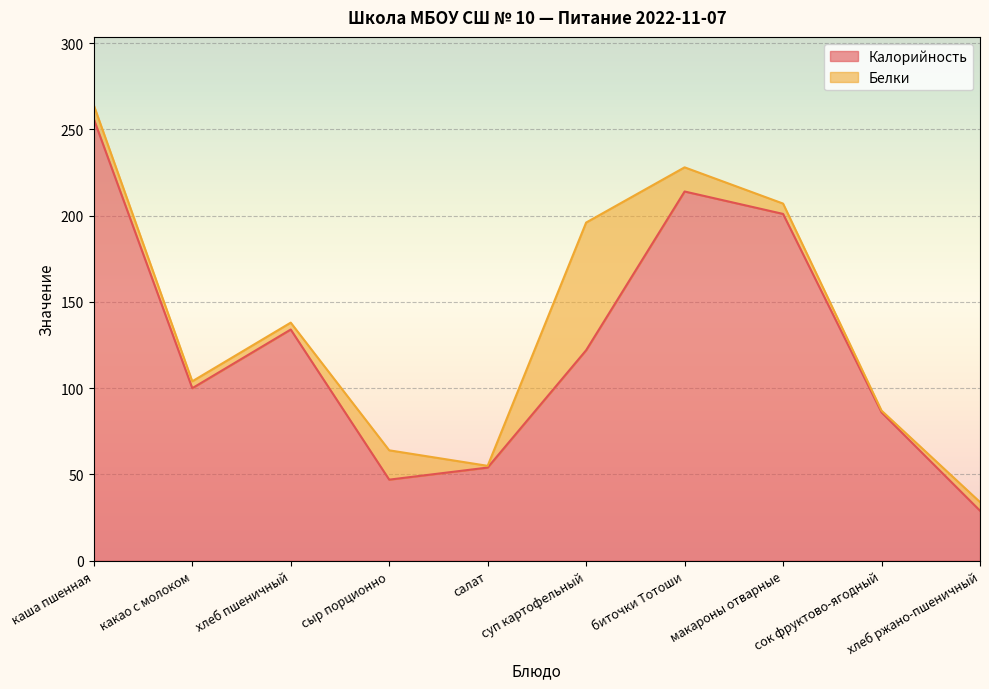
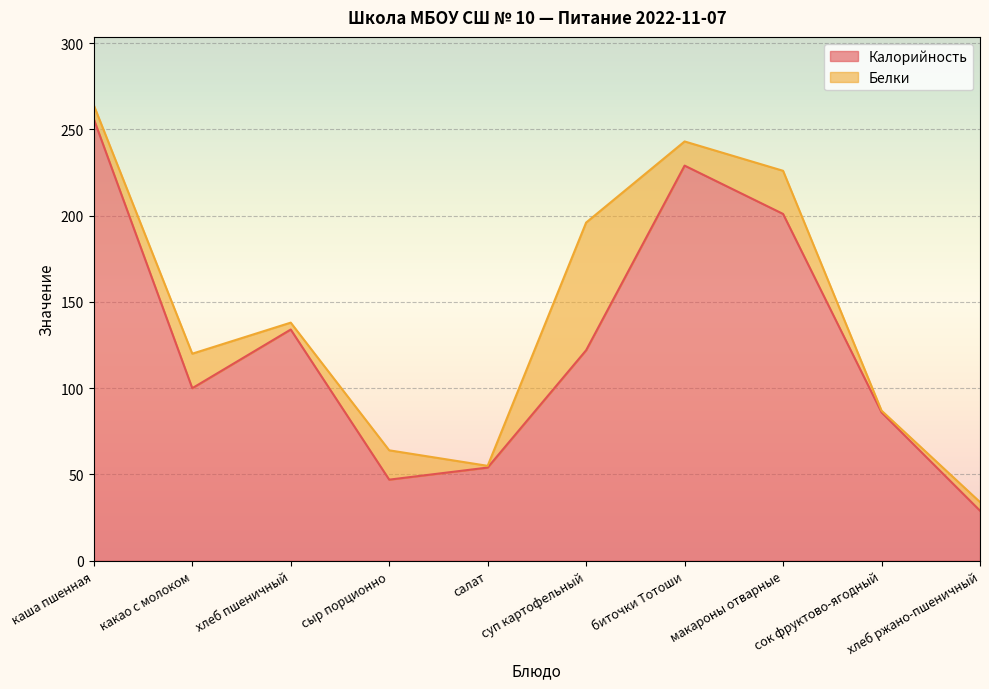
Белки, какао с молоком: 4 -> 20
Калорийность, биточки Тотоши: 214 -> 229
Белки, макароны отварные: 6 -> 25
